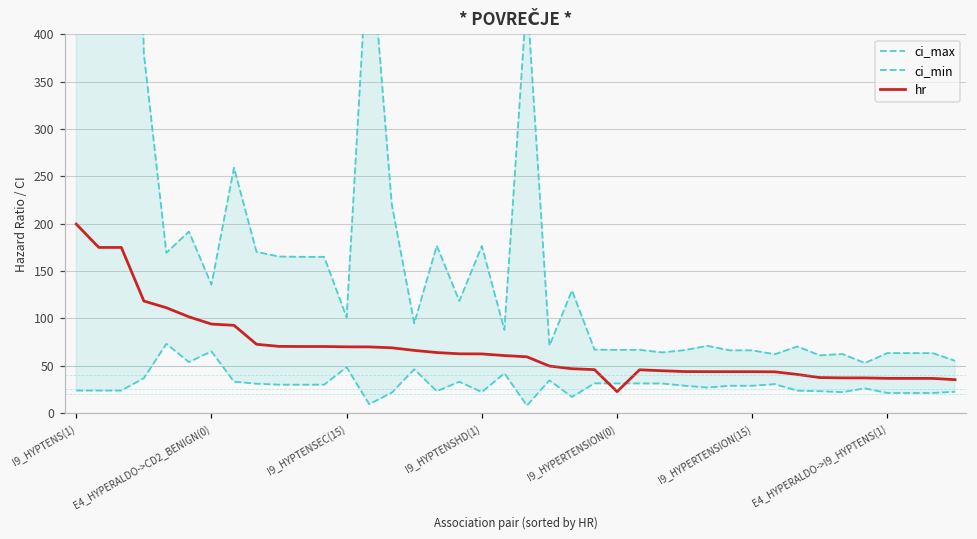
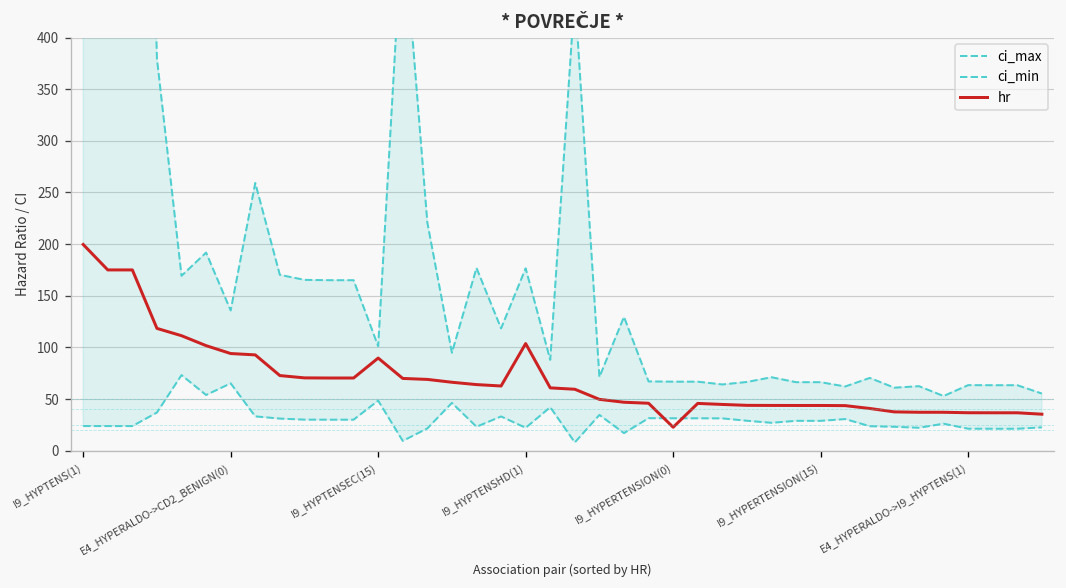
hr, I9_HYPTENSEC(15): 70 -> 90
hr, I9_HYPTENSHD(1): 60 -> 100
